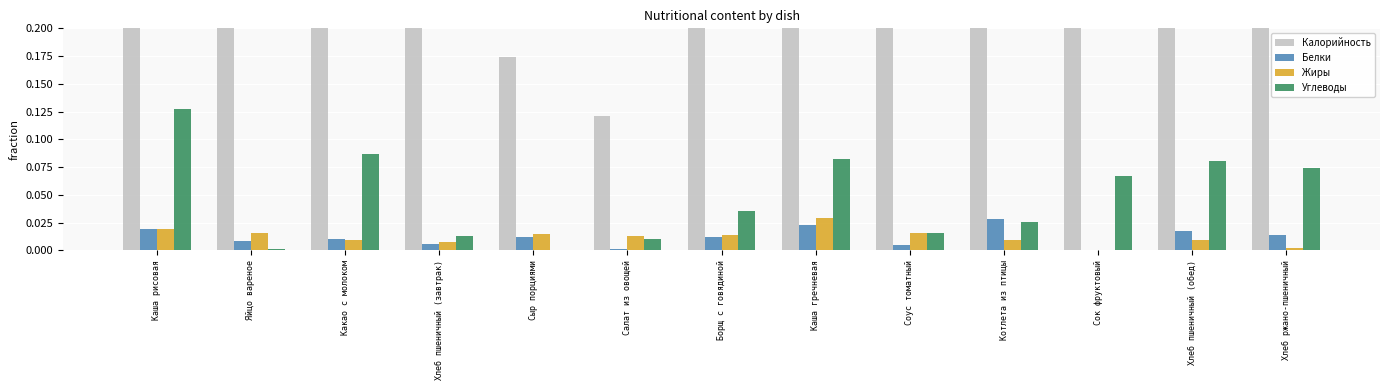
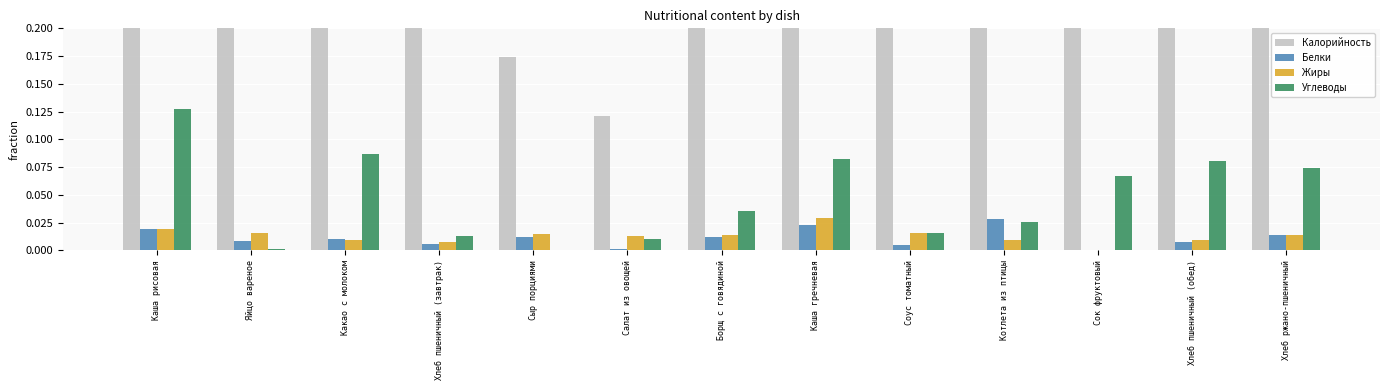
Белки, Хлеб пшеничный (обед): 0.018 -> 0.008
Жиры, Хлеб ржано-пшеничный: 0.002 -> 0.014
